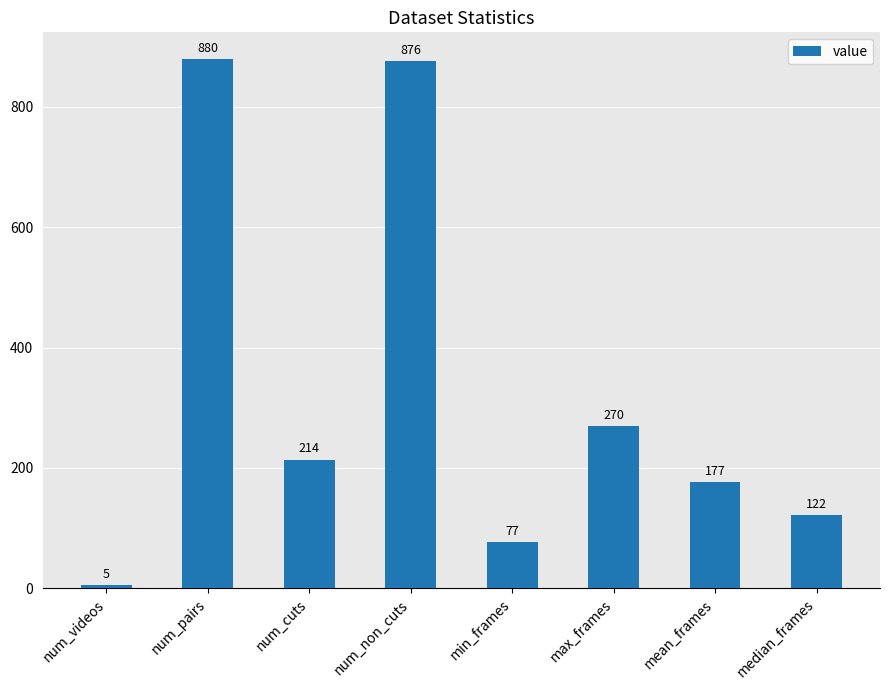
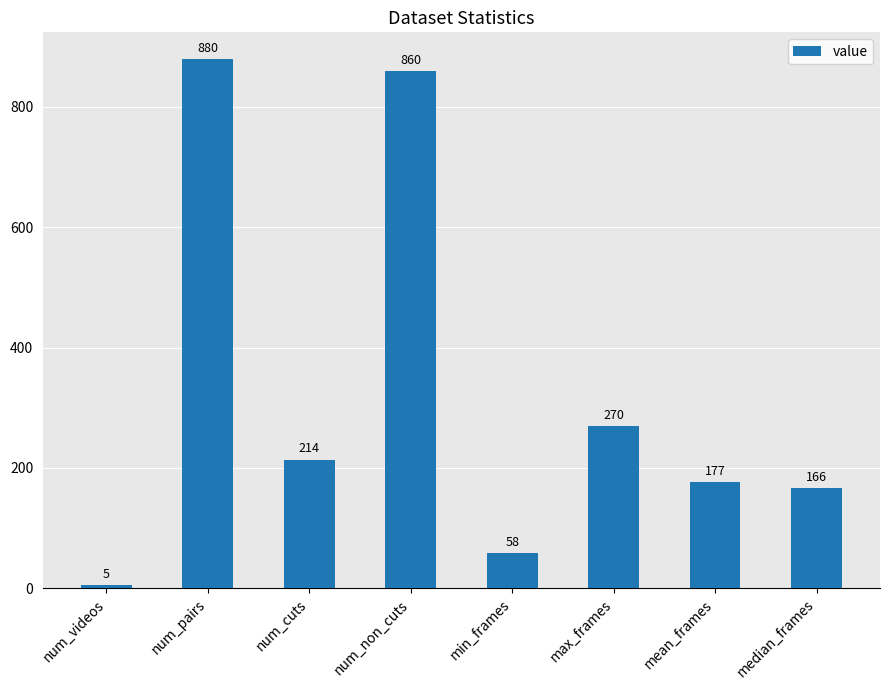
num_non_cuts: 876 -> 860
min_frames: 77 -> 58
median_frames: 122 -> 166
